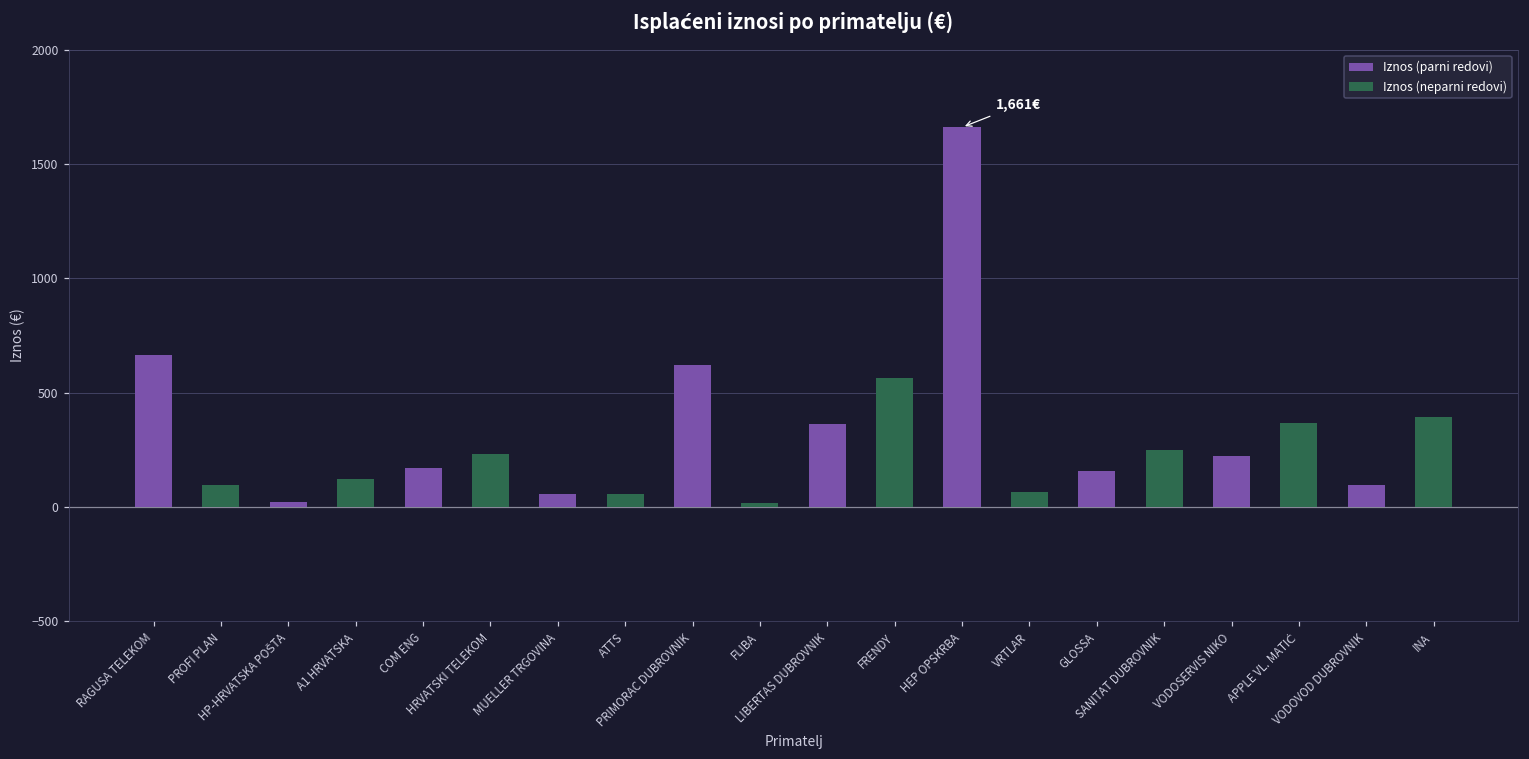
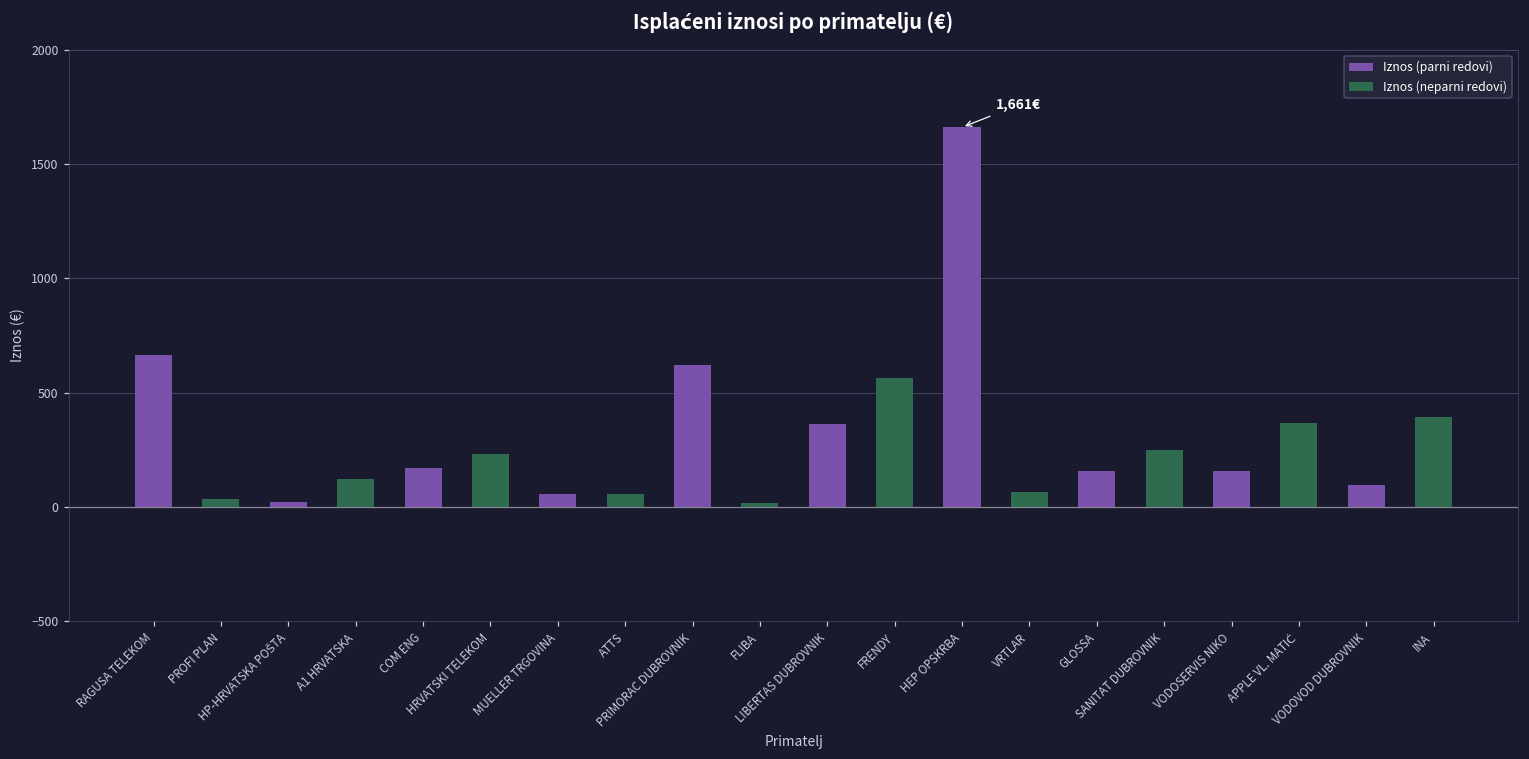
Iznos (neparni redovi), PROFI PLAN: 100 -> 30
Iznos (parni redovi), VODOSERVIS NIKO: 220 -> 150
